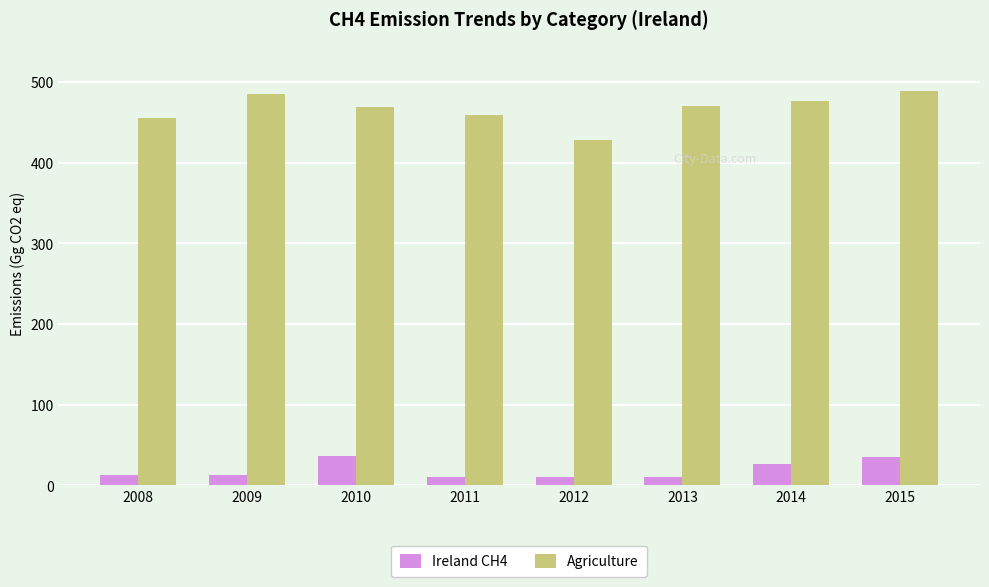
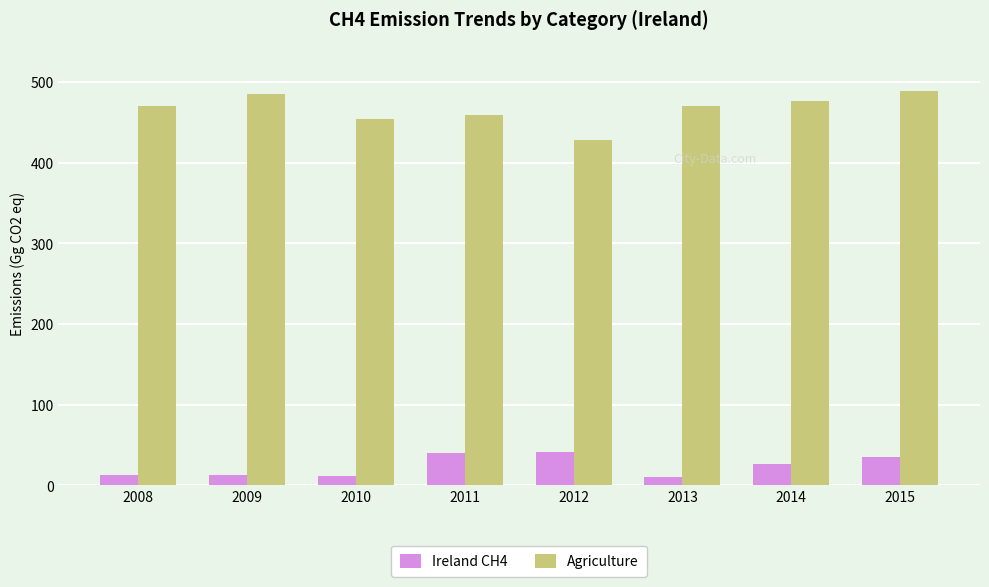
Agriculture, 2008: 460 -> 470
Ireland CH4, 2010: 40 -> 10
Agriculture, 2010: 470 -> 450
Ireland CH4, 2011: 10 -> 40
Ireland CH4, 2012: 10 -> 40
